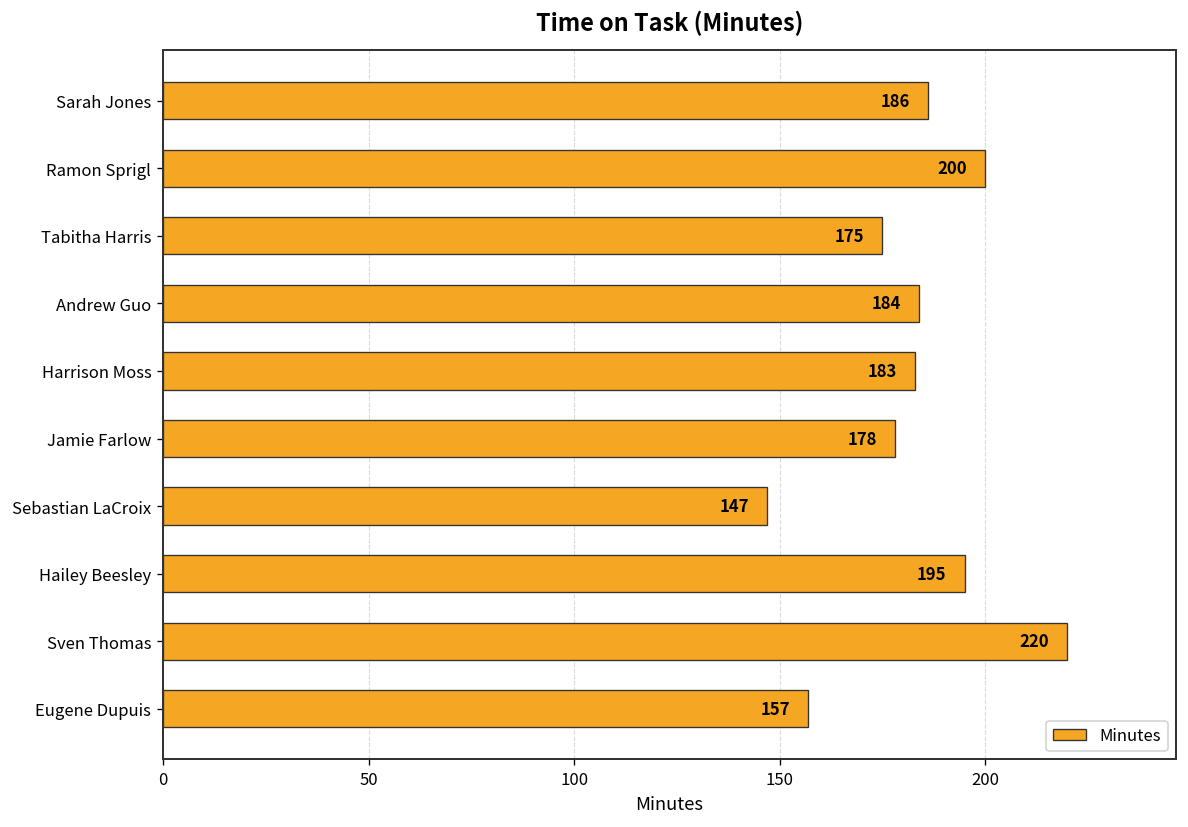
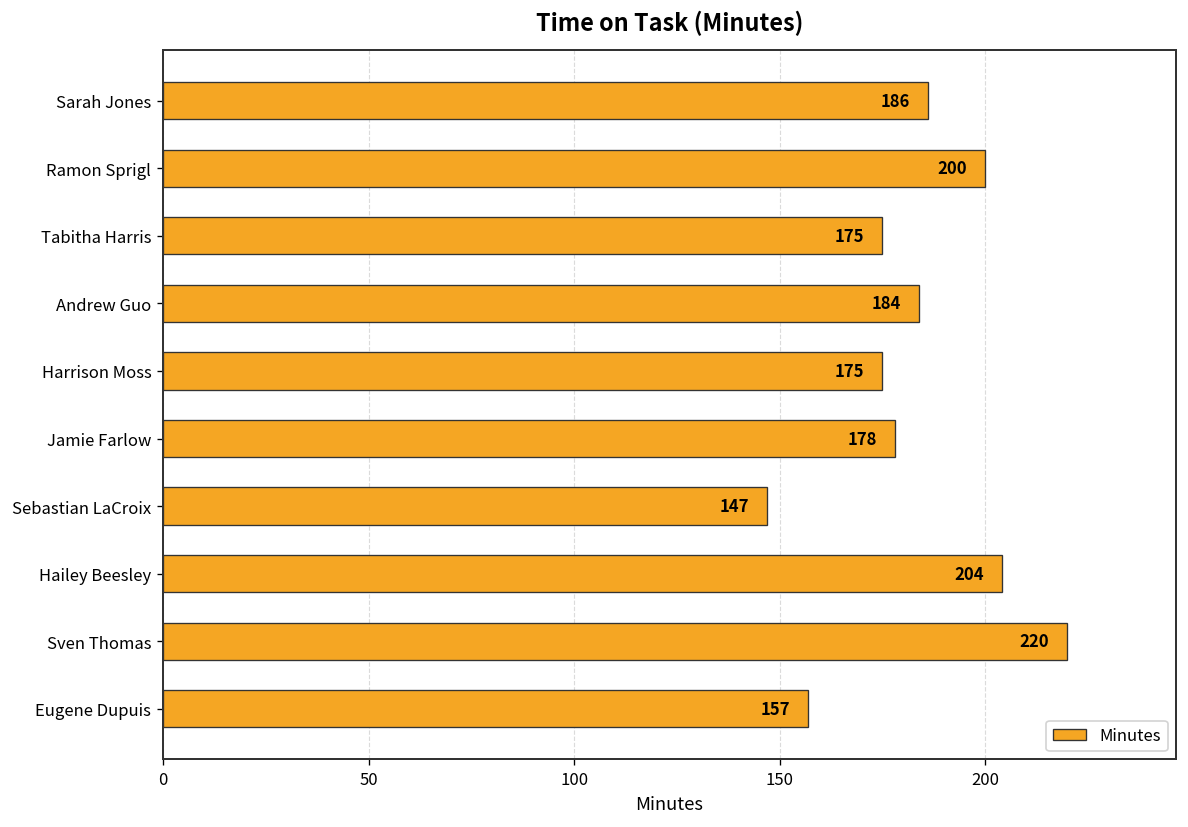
Harrison Moss: 183 -> 175
Hailey Beesley: 195 -> 204
